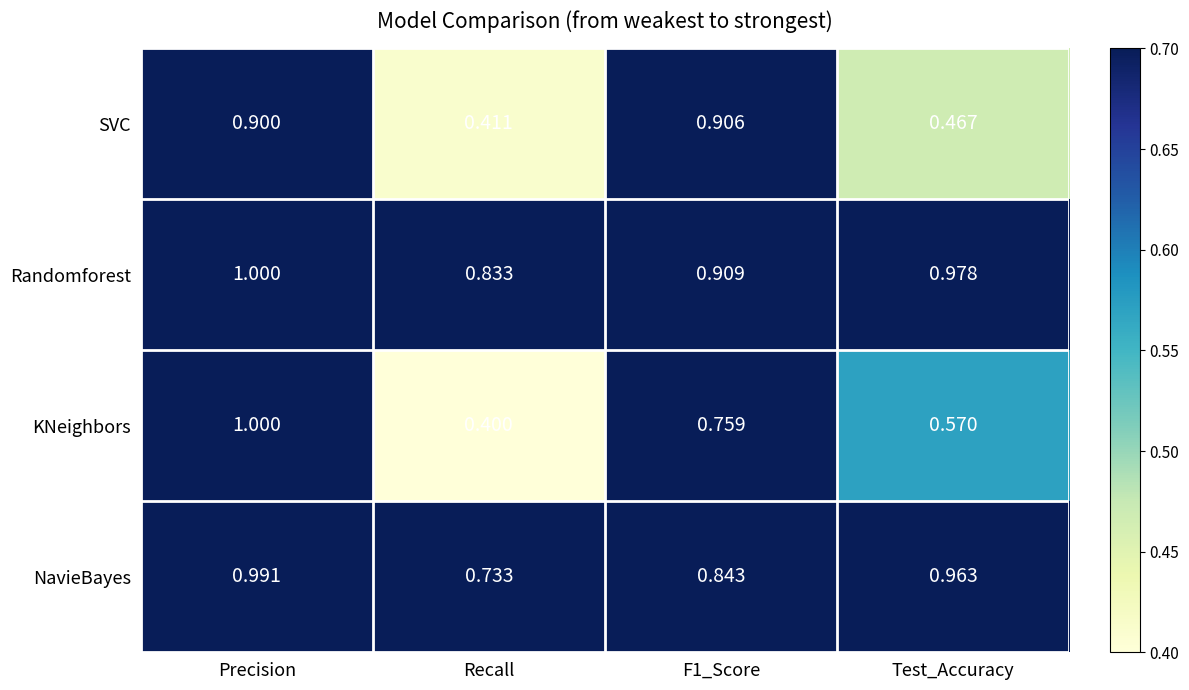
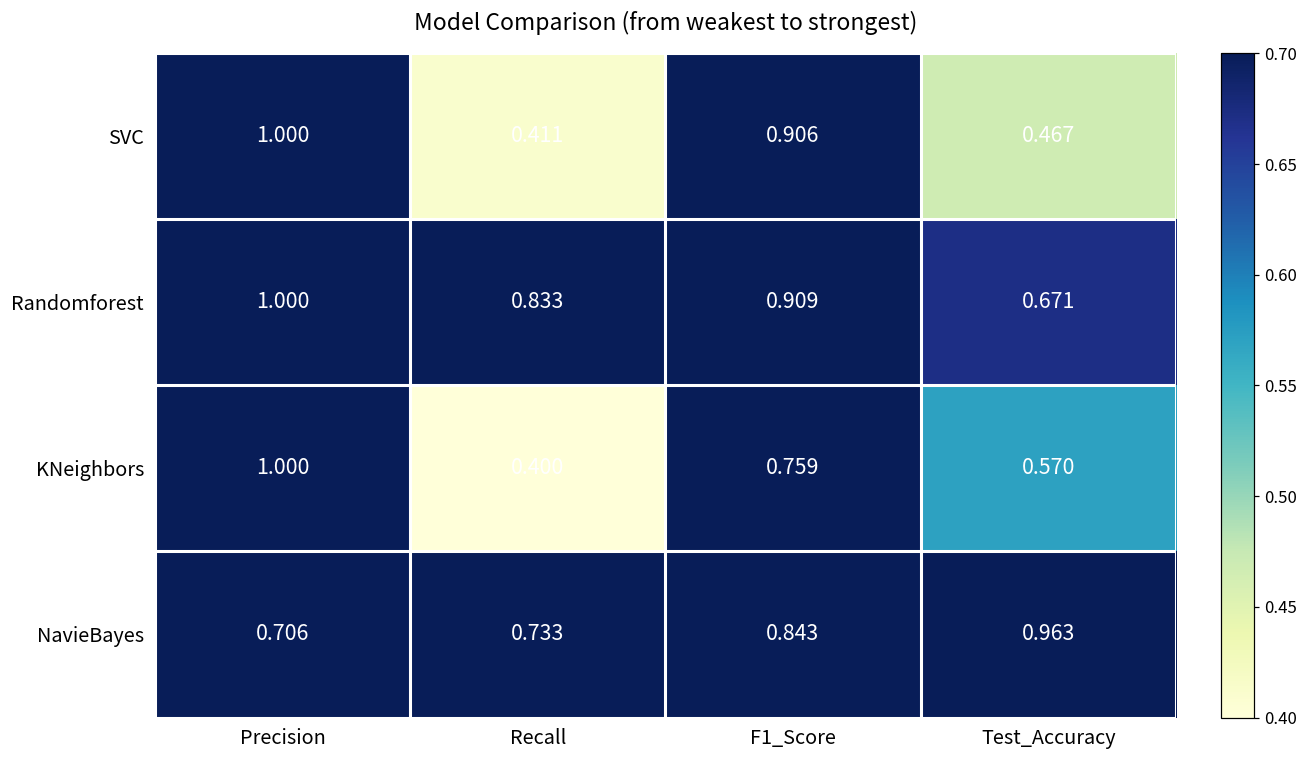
SVC, Precision: 0.900 -> 1.000
Randomforest, Test_Accuracy: 0.978 -> 0.671
NavieBayes, Precision: 0.991 -> 0.706
